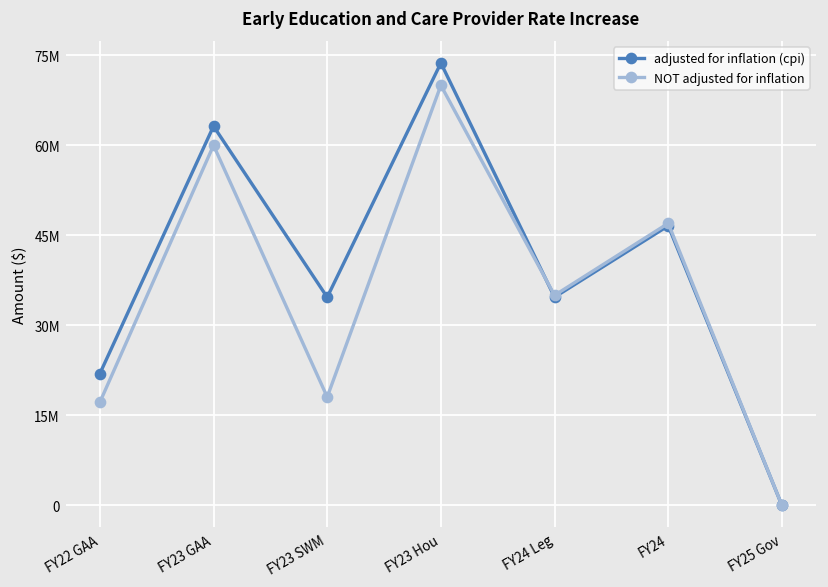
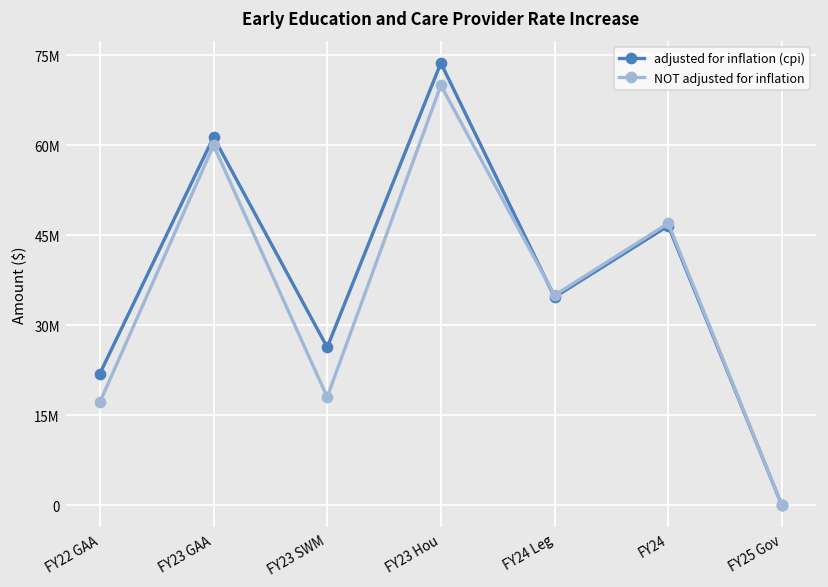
adjusted for inflation (cpi), FY23 GAA: 63000000 -> 61000000
adjusted for inflation (cpi), FY23 SWM: 35000000 -> 26000000
